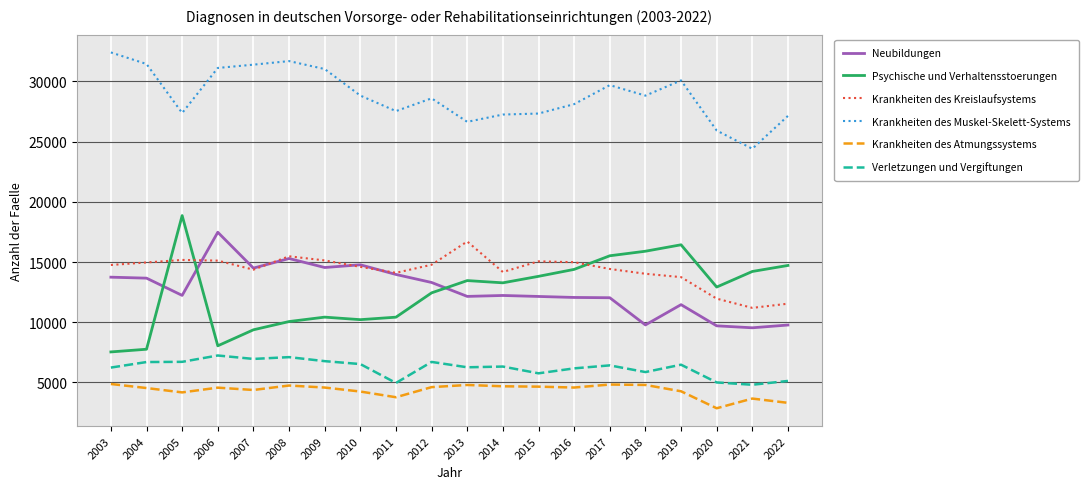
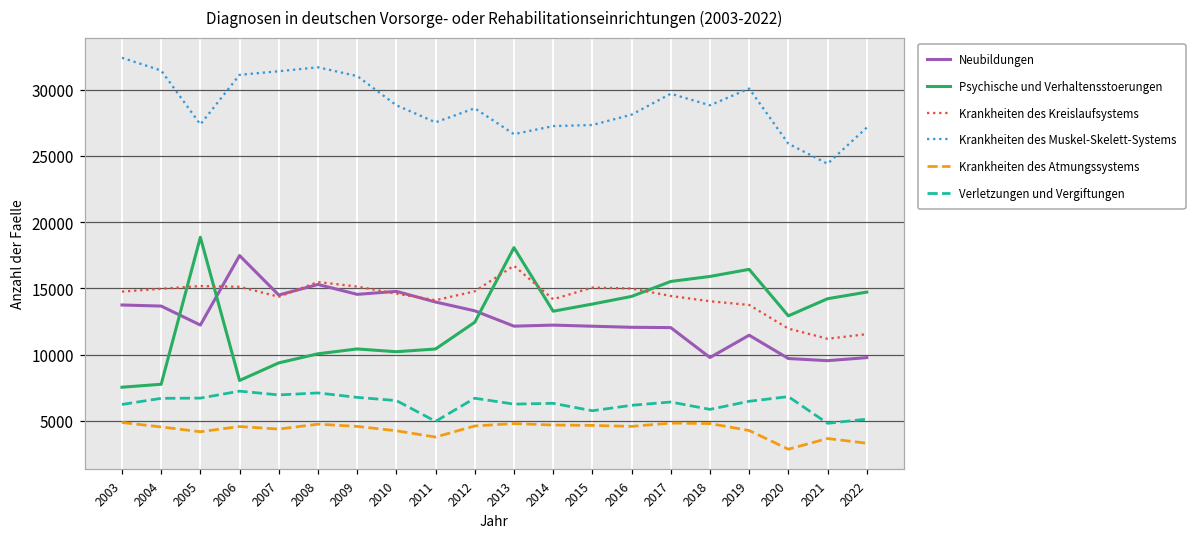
Psychische und Verhaltensstoerungen, 2013: 13500 -> 18100
Verletzungen und Vergiftungen, 2020: 5000 -> 6800
